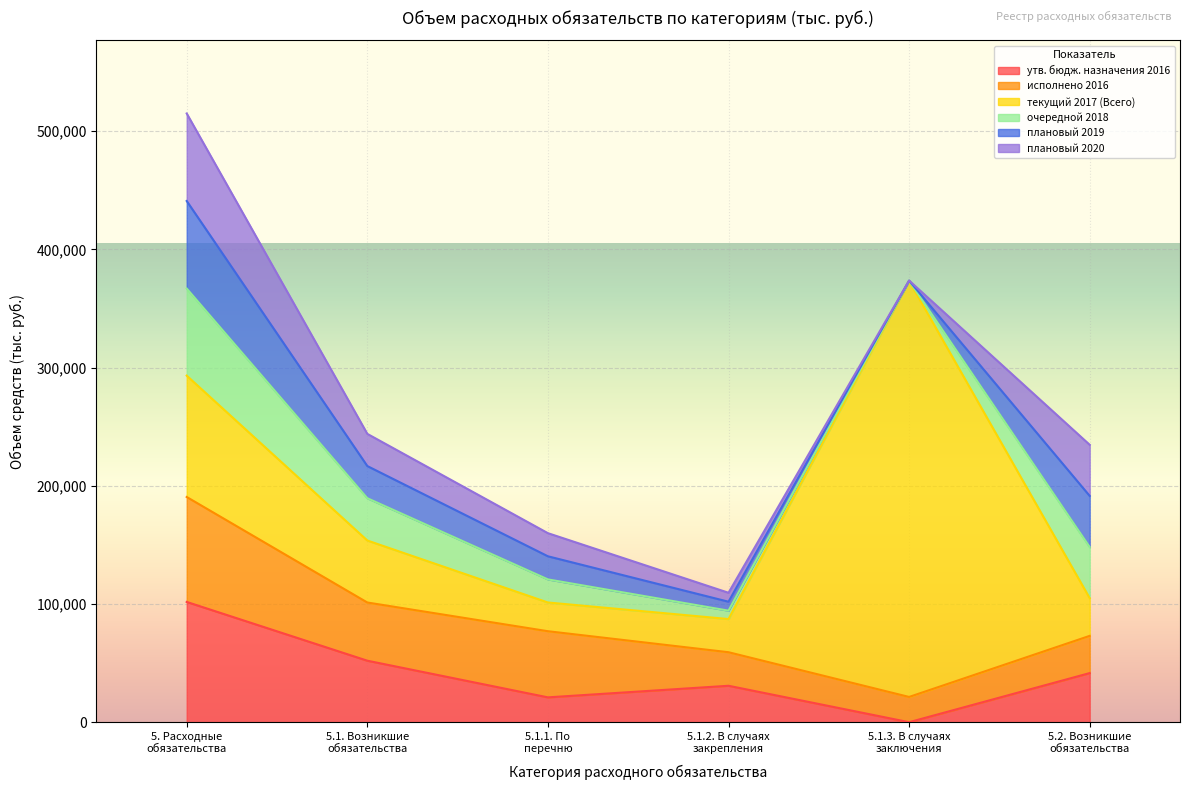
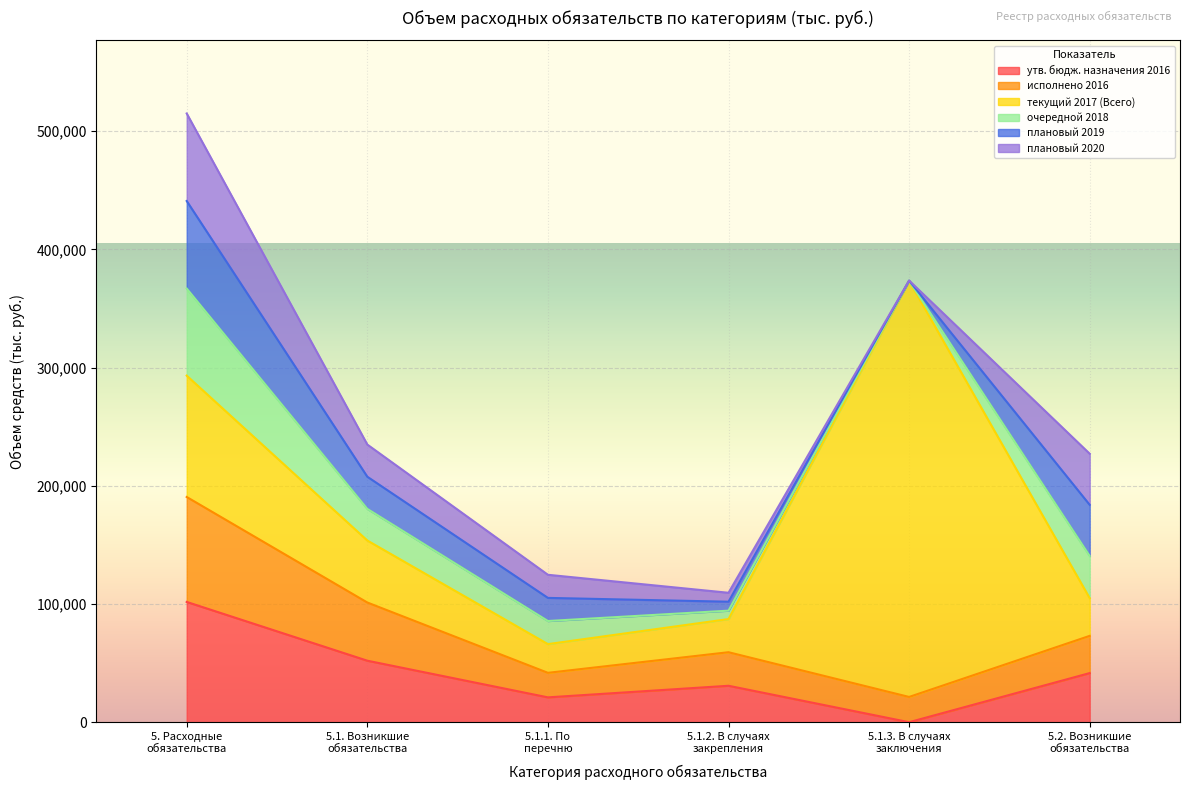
очередной 2018, 5.1. Возникшие обязательства: 36,000 -> 27,000
исполнено 2016, 5.1.1. По перечню: 56,000 -> 21,000
очередной 2018, 5.2. Возникшие обязательства: 43,000 -> 36,000
